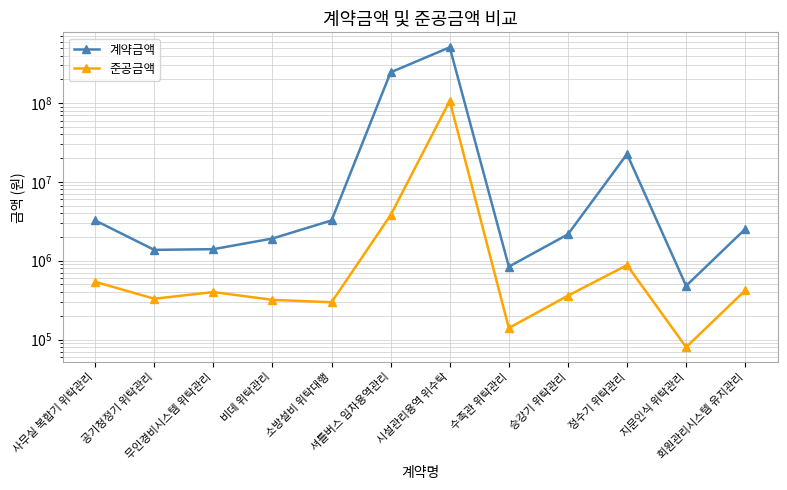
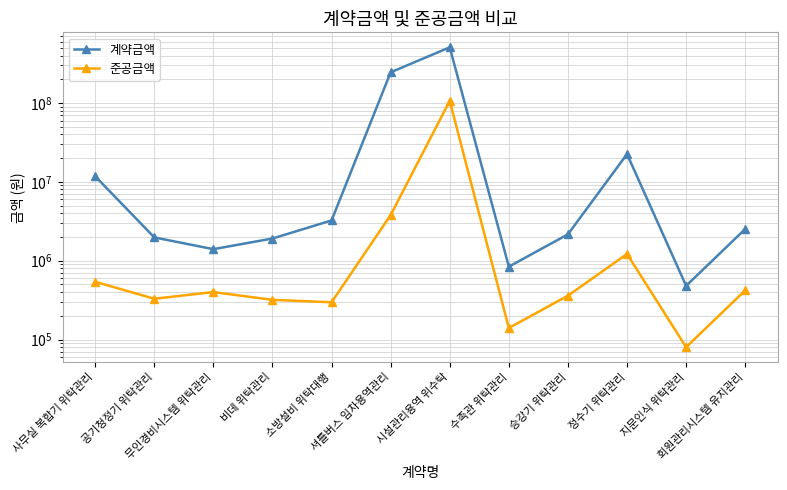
계약금액, 사무실 복합기 위탁관리: 3200000 -> 12000000
계약금액, 공기청정기 위탁관리: 1400000 -> 2000000
준공금액, 정수기 위탁관리: 900000 -> 1200000
